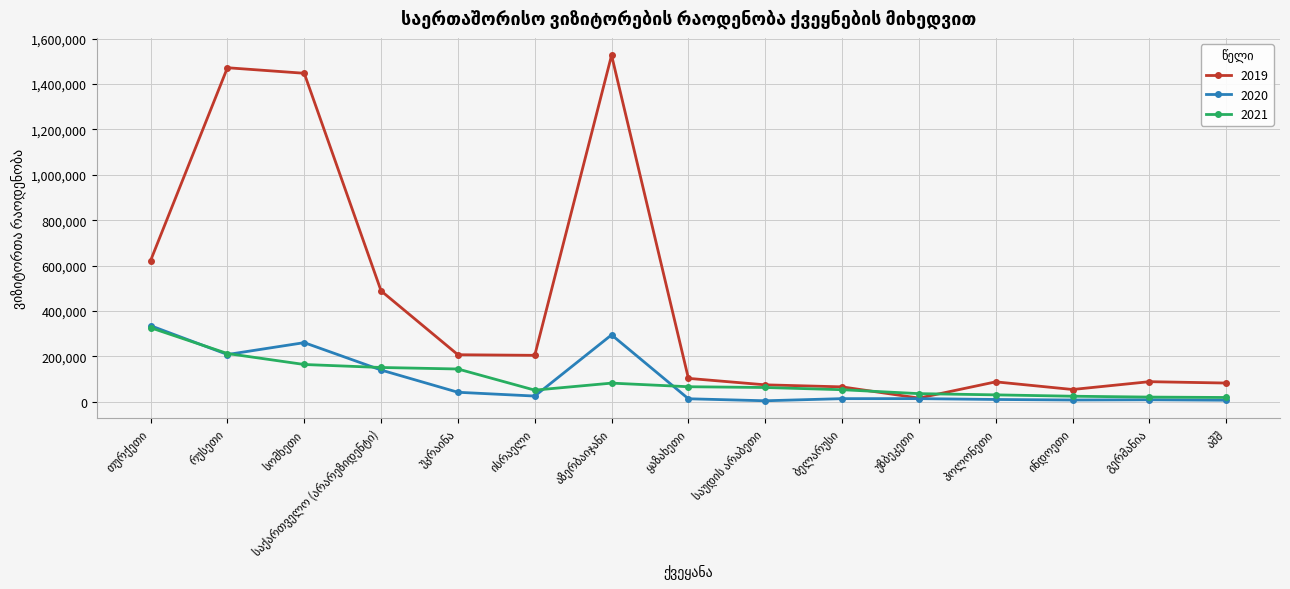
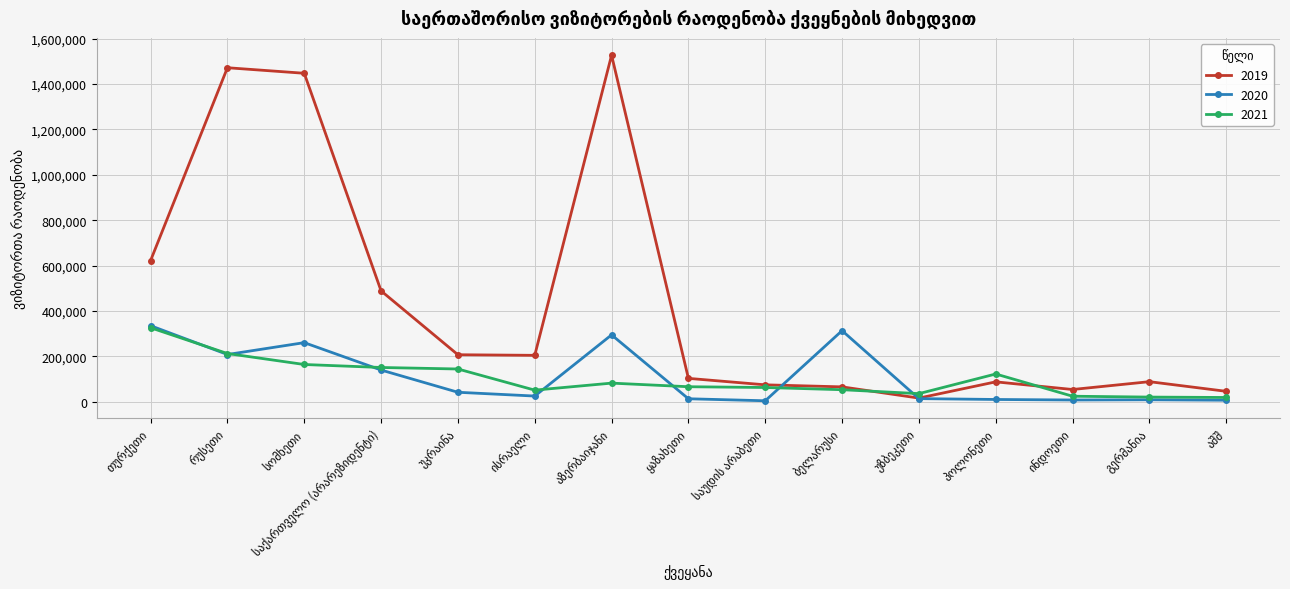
2020, ბელარუსი: 10,000 -> 310,000
2021, პოლონეთი: 30,000 -> 120,000
2019, აშშ: 80,000 -> 50,000
